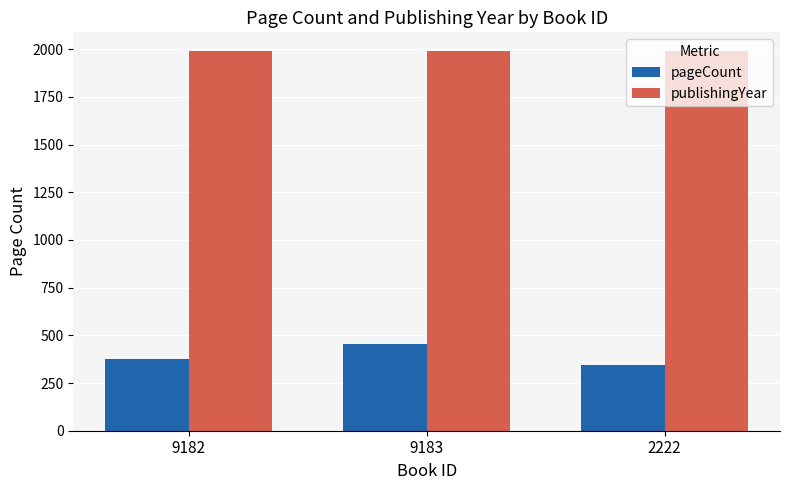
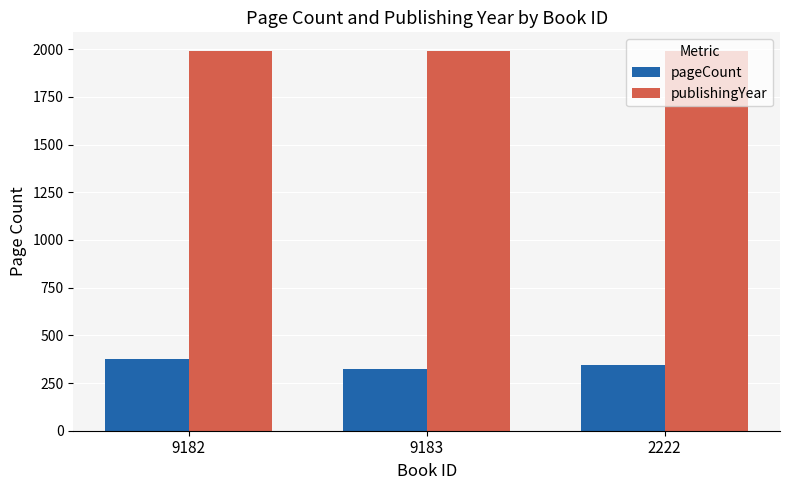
pageCount, 9183: 460 -> 330
